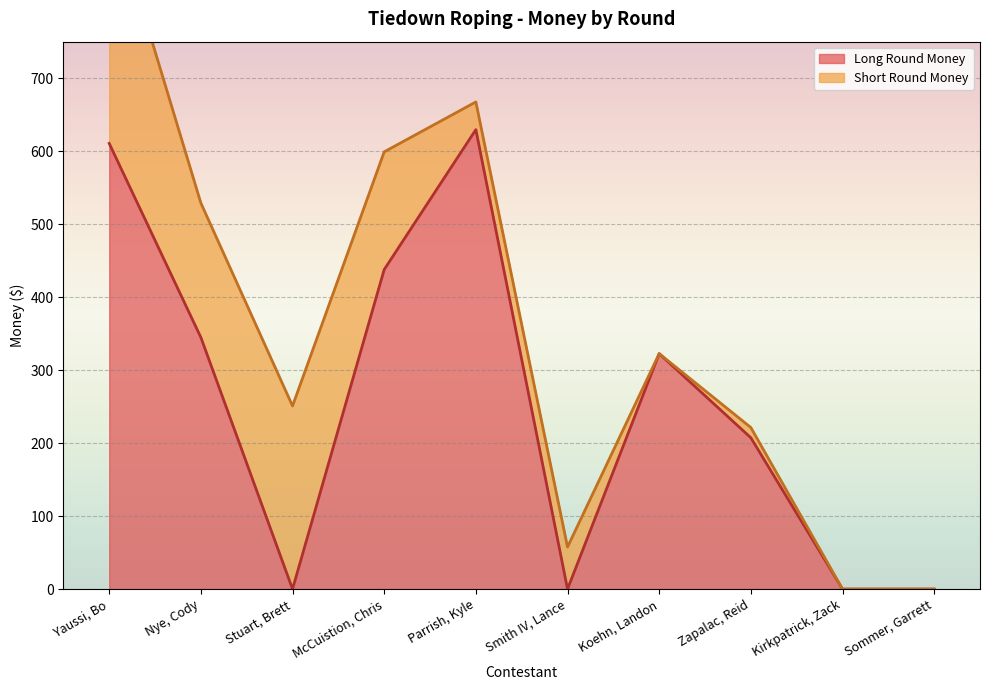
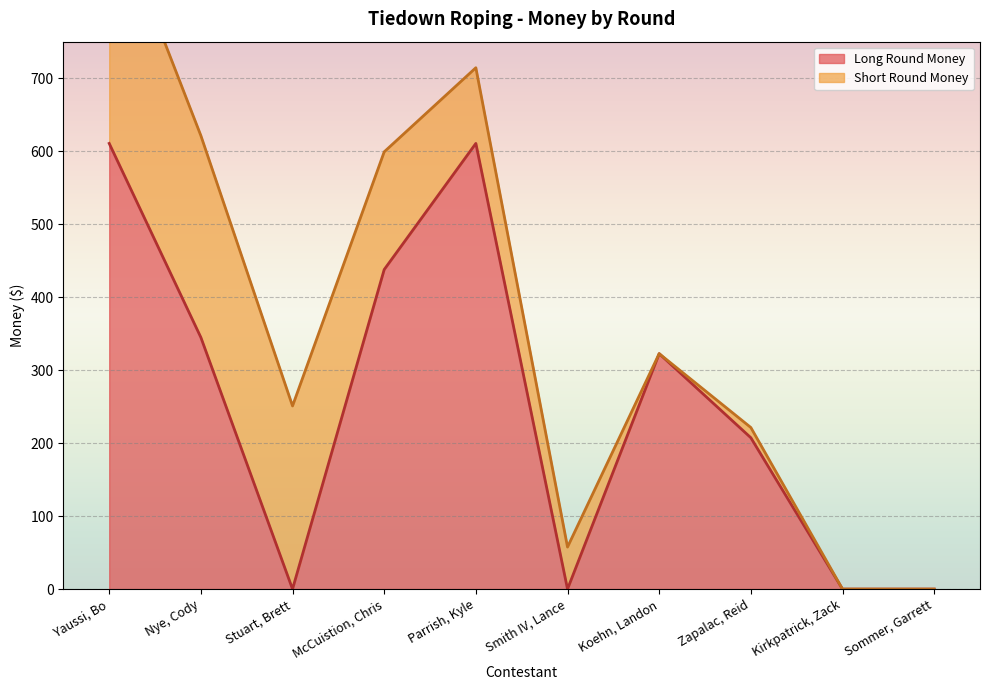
Short Round Money, Nye, Cody: 180 -> 280
Long Round Money, Parrish, Kyle: 630 -> 610
Short Round Money, Parrish, Kyle: 40 -> 100
